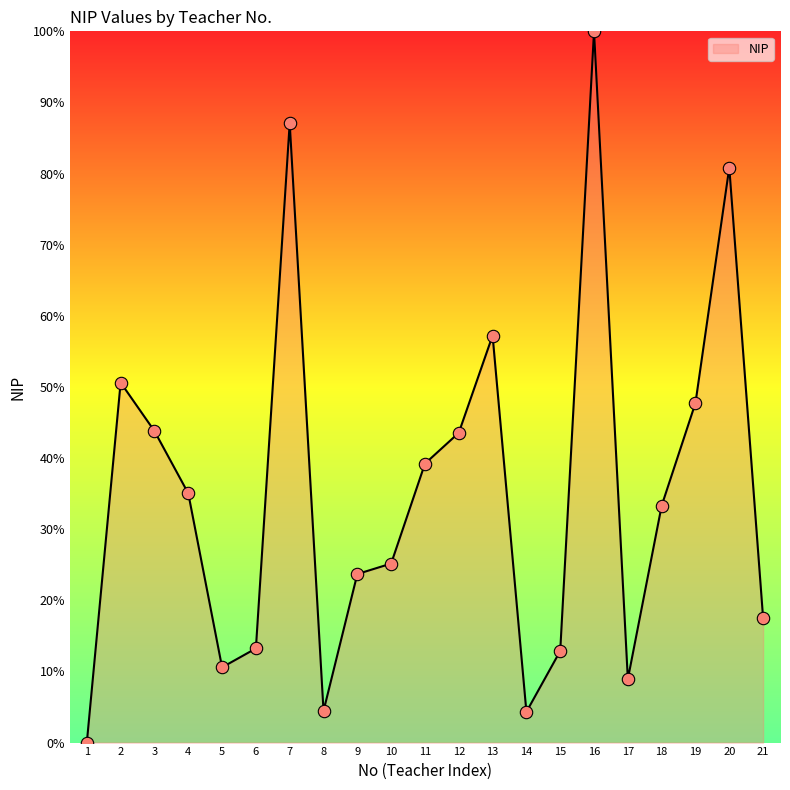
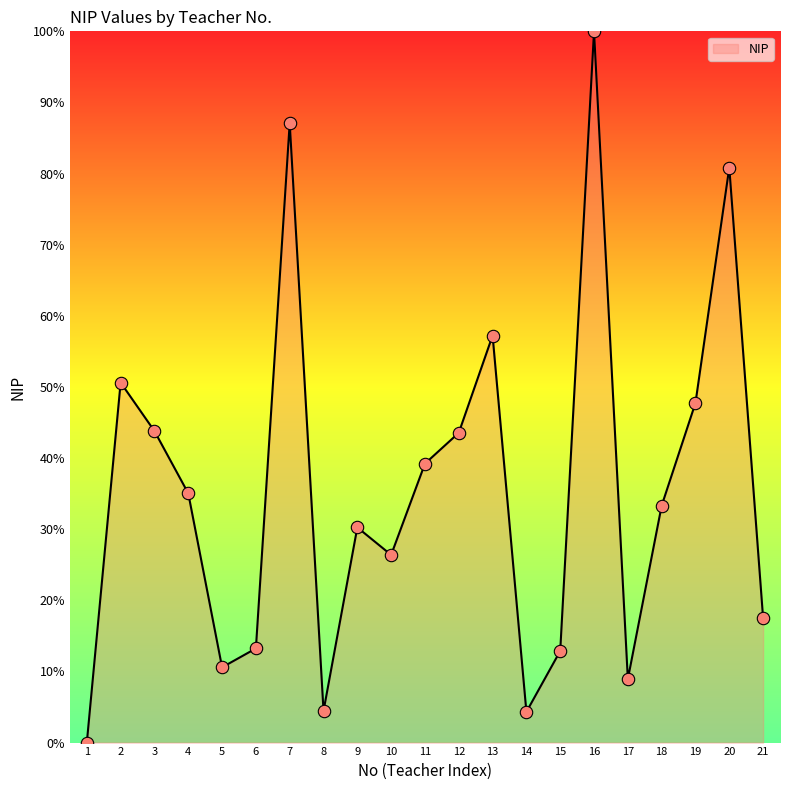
9: 24% -> 30%
10: 25% -> 26%
